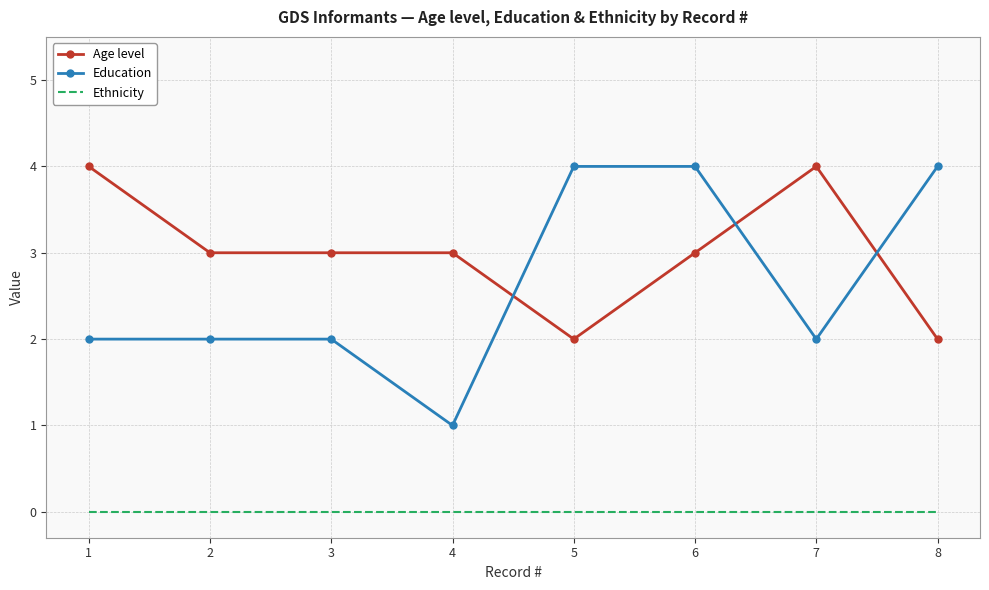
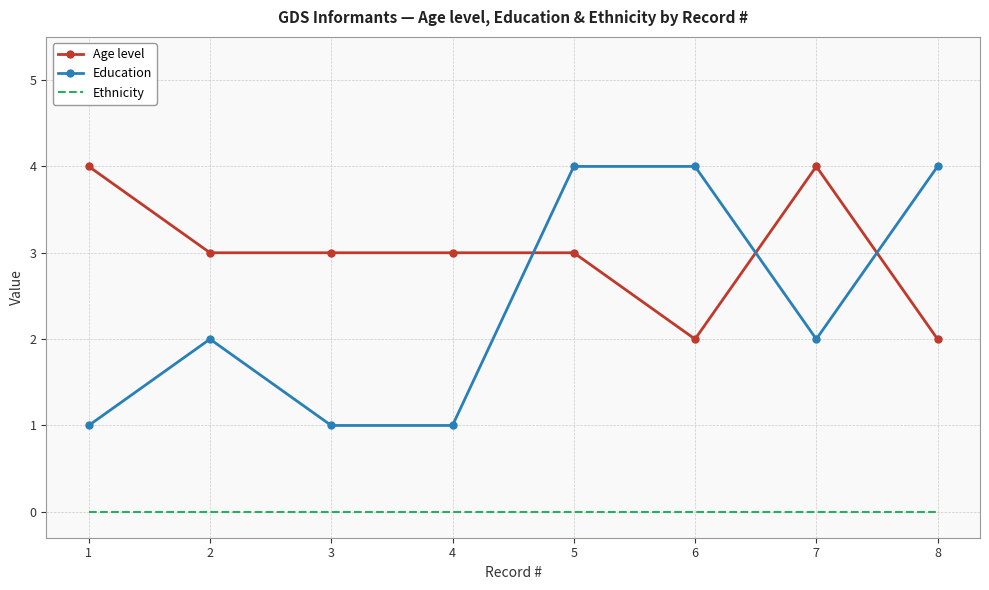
Education, 1: 2 -> 1
Education, 3: 2 -> 1
Age level, 5: 2 -> 3
Age level, 6: 3 -> 2
